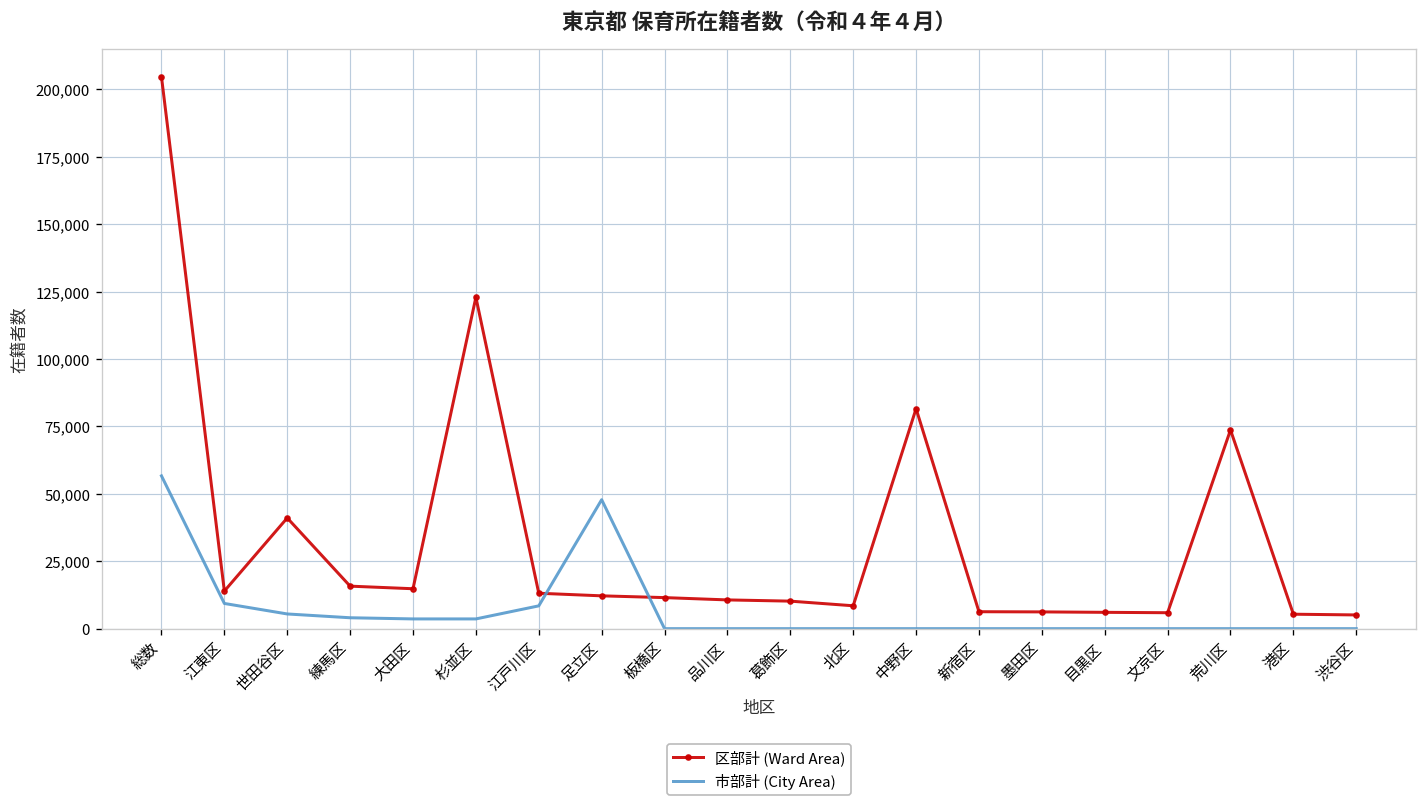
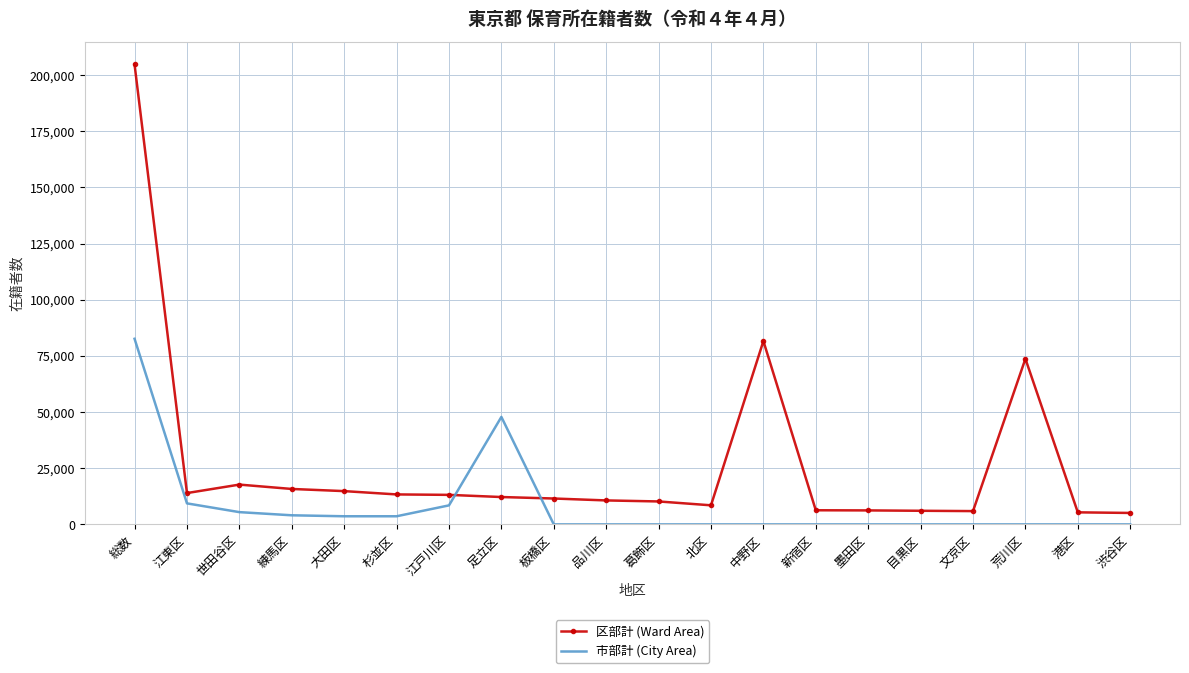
市部計 (City Area), 総数: 57,000 -> 83,000
区部計 (Ward Area), 世田谷区: 41,000 -> 18,000
区部計 (Ward Area), 杉並区: 123,000 -> 13,000
